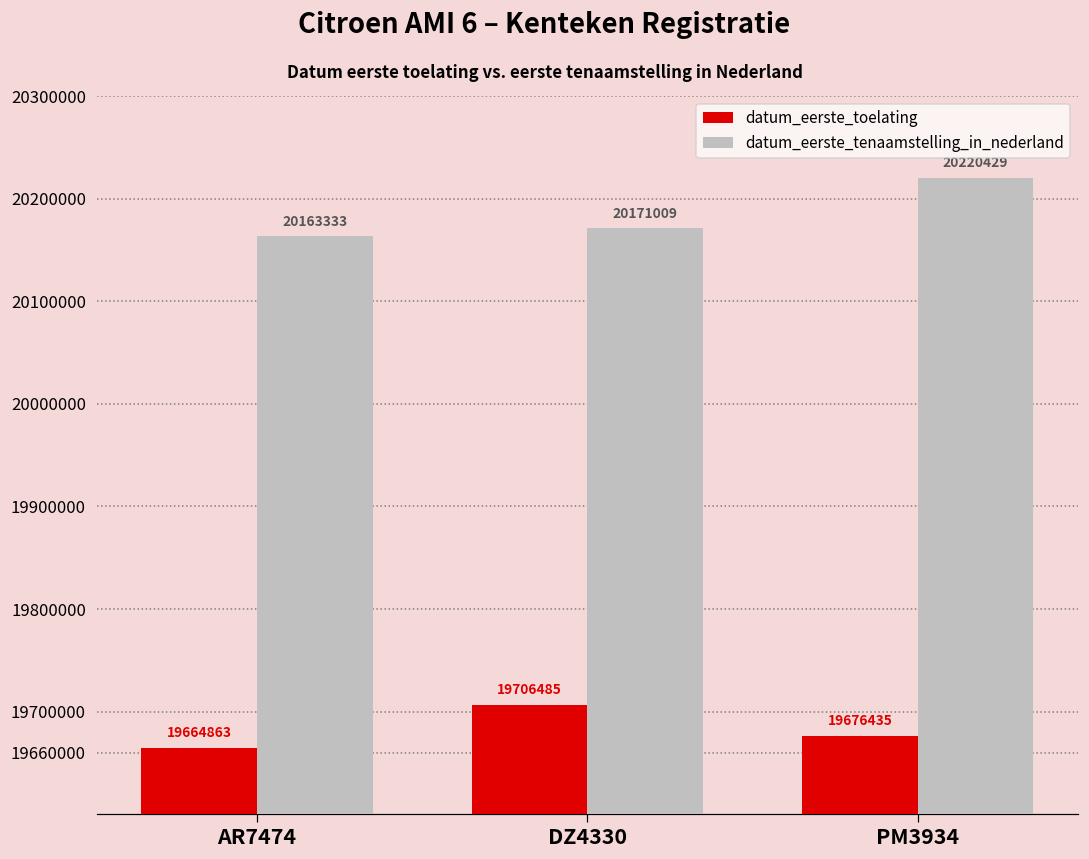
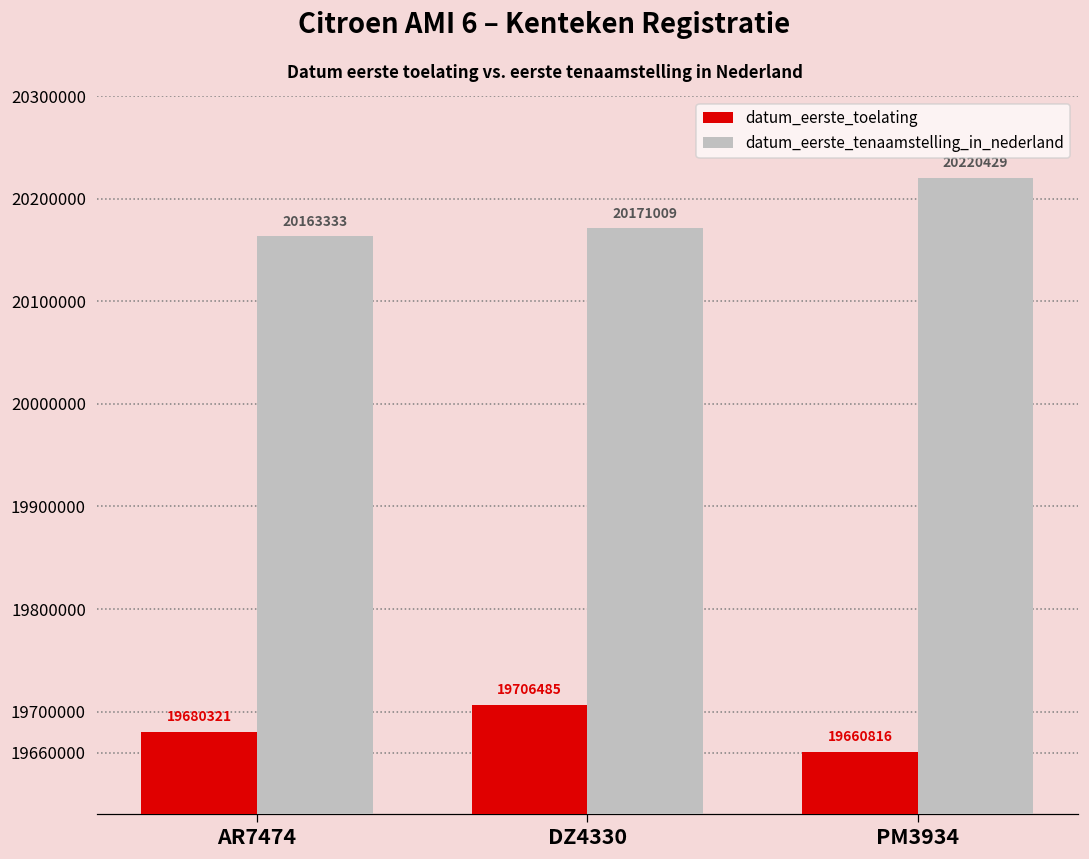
datum_eerste_toelating, AR7474: 19664863 -> 19680321
datum_eerste_toelating, PM3934: 19676435 -> 19660816
